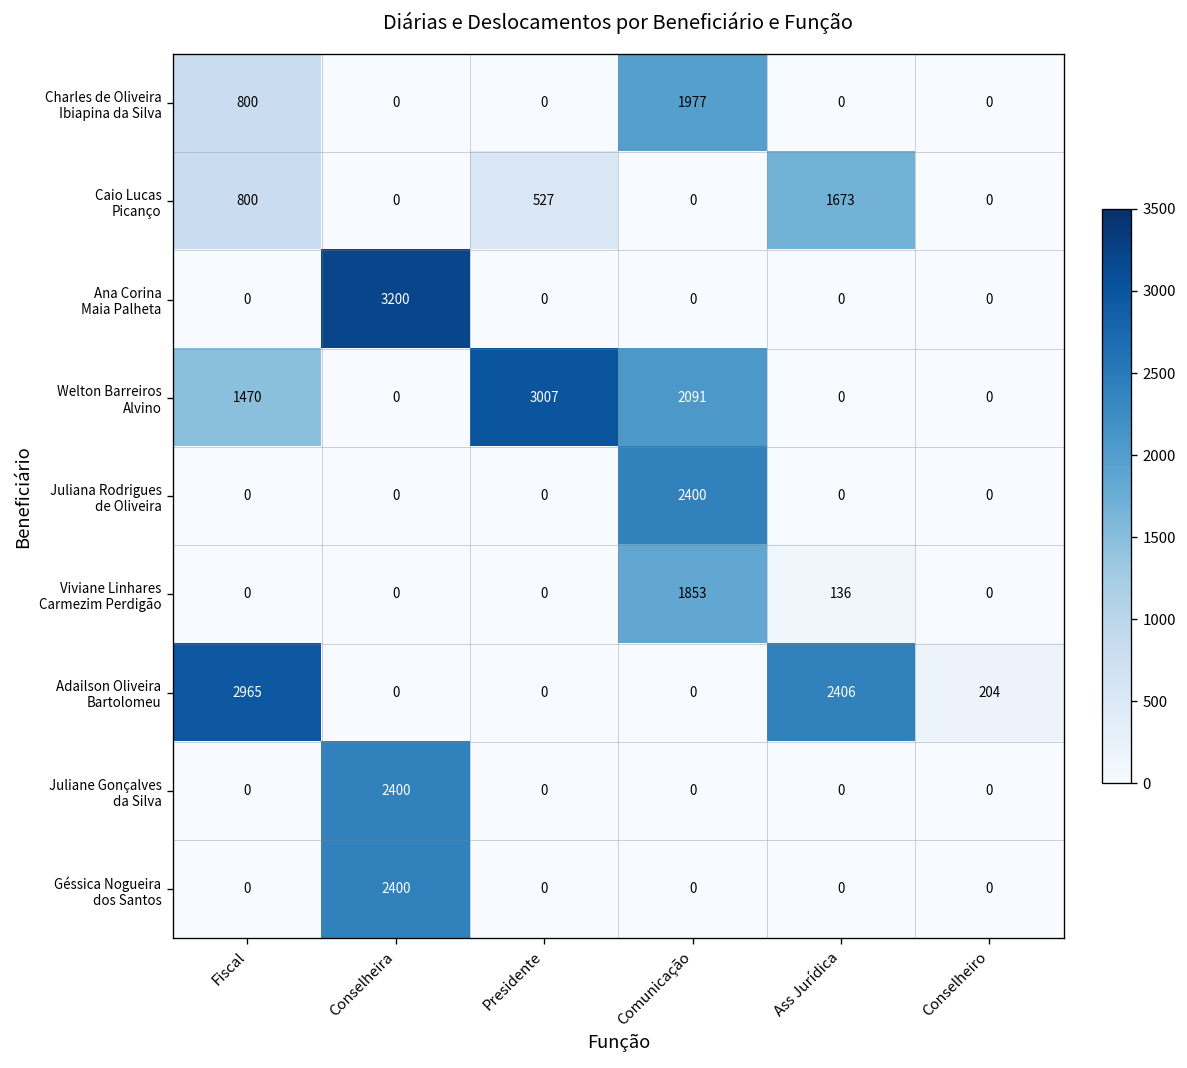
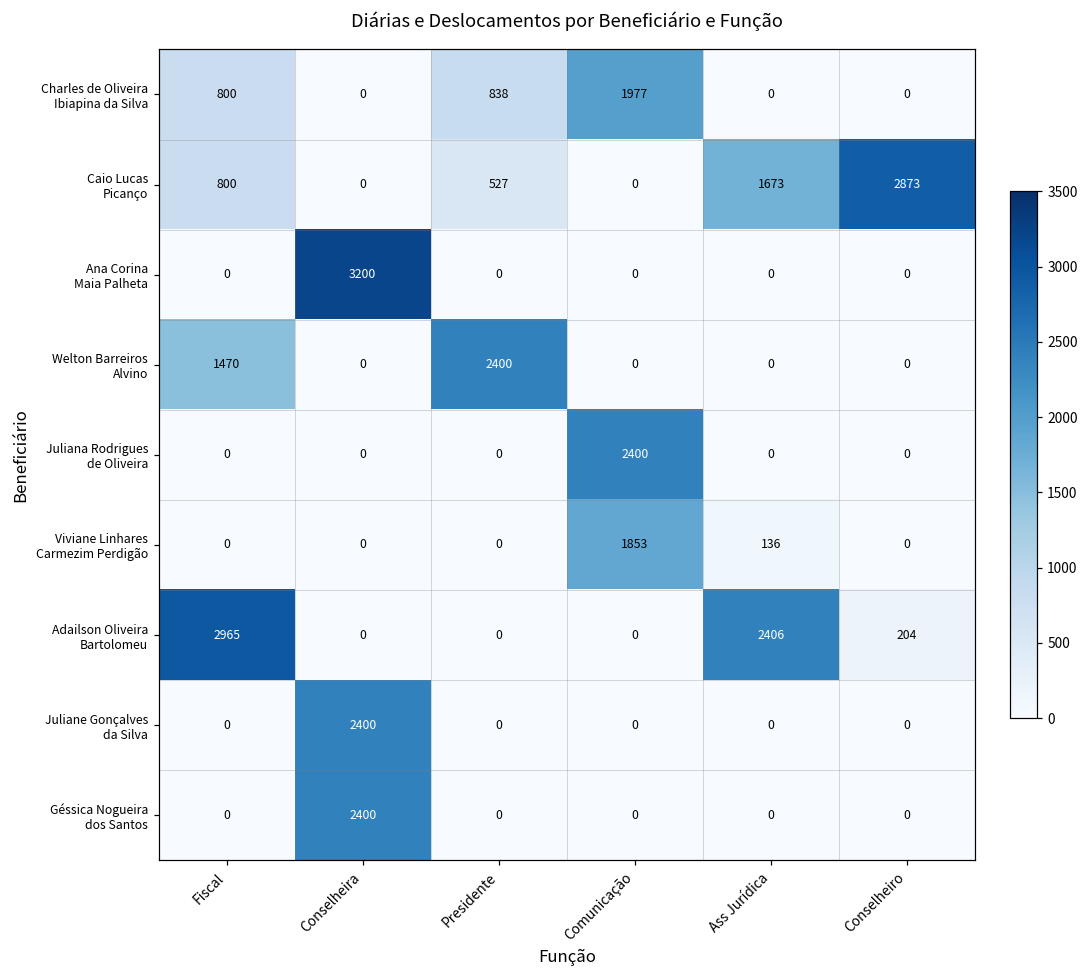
Charles de Oliveira Ibiapina da Silva, Presidente: 0 -> 838
Caio Lucas Picanço, Conselheiro: 0 -> 2873
Welton Barreiros Alvino, Presidente: 3007 -> 2400
Welton Barreiros Alvino, Comunicação: 2091 -> 0
